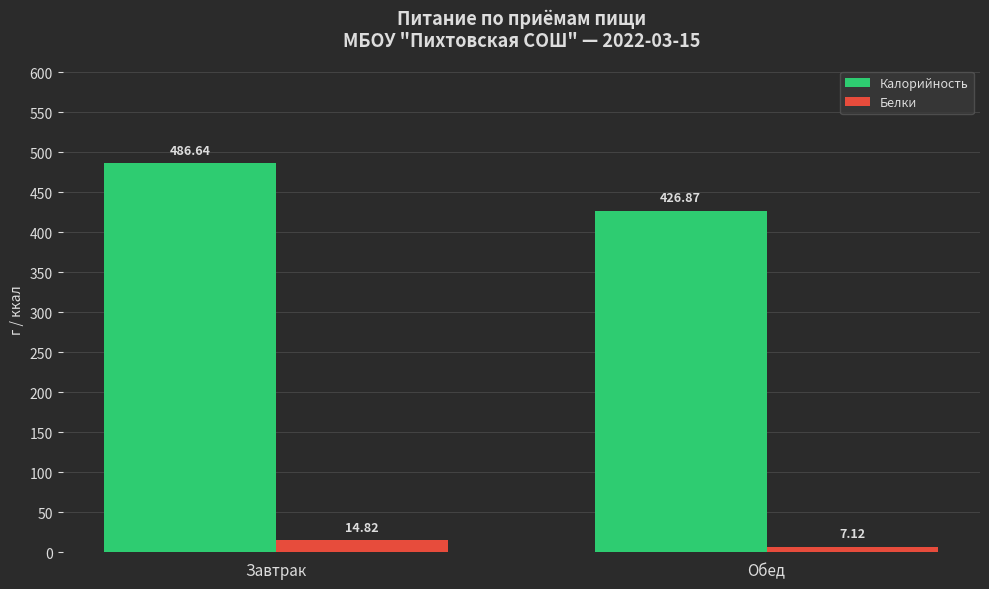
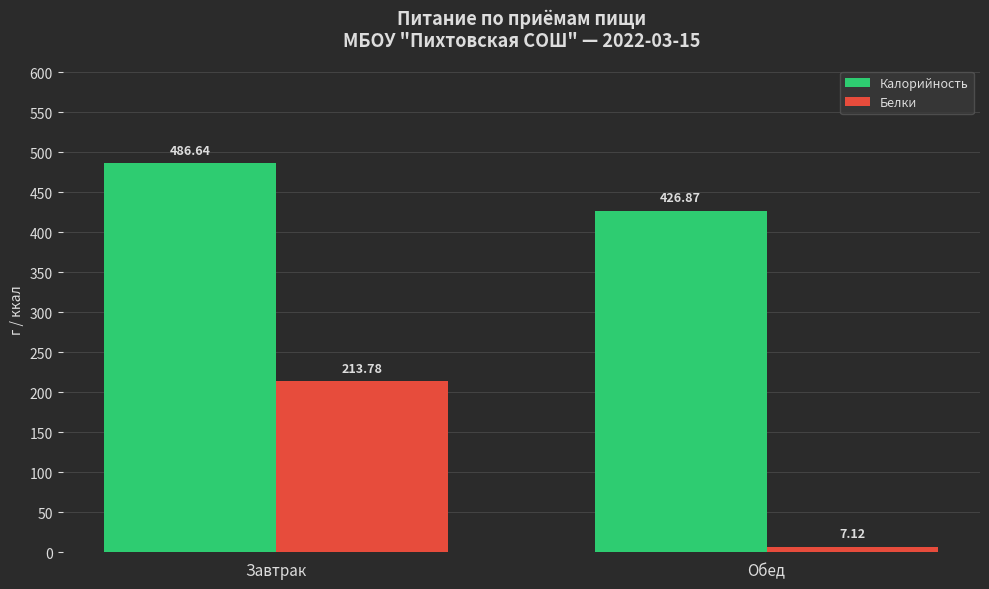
Белки, Завтрак: 14.82 -> 213.78
